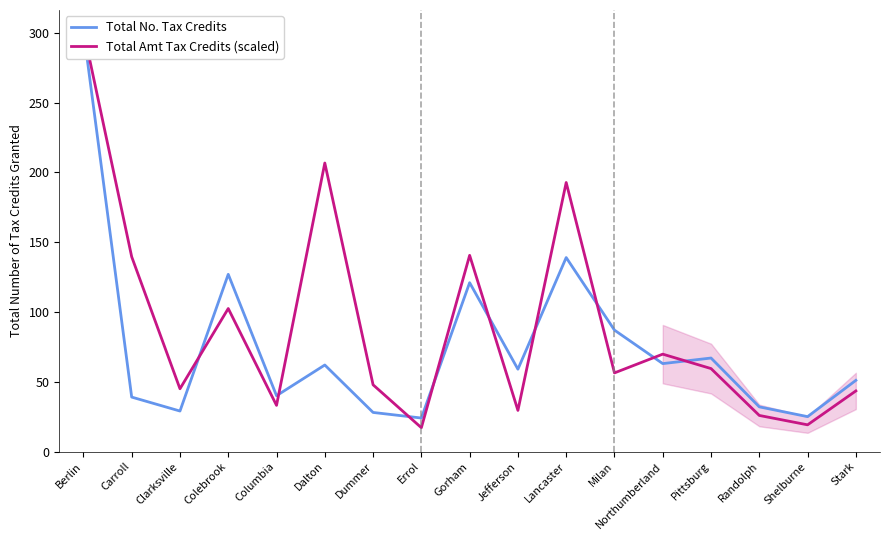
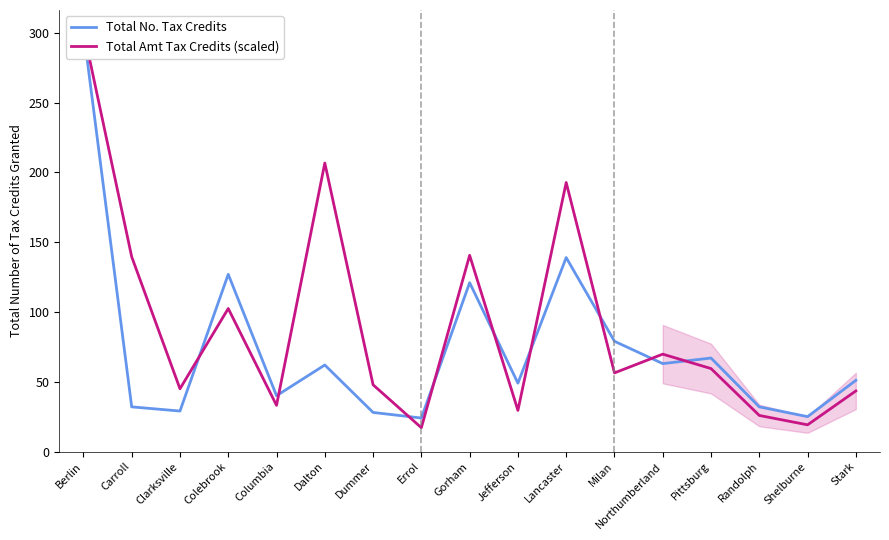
Total No. Tax Credits, Carroll: 39 -> 32
Total No. Tax Credits, Jefferson: 59 -> 49
Total No. Tax Credits, Milan: 87 -> 79
